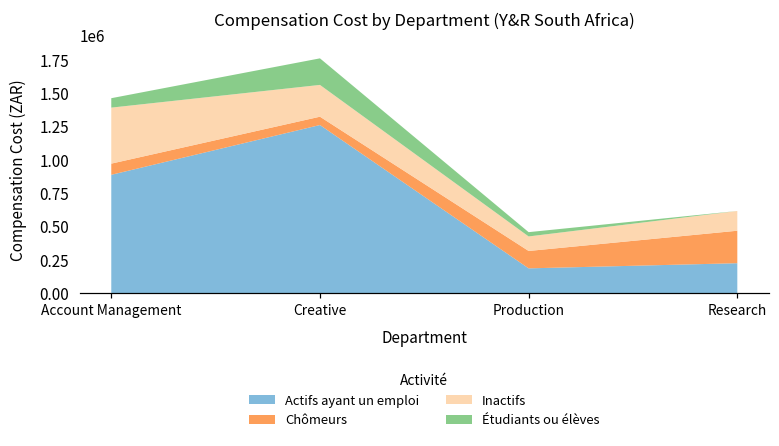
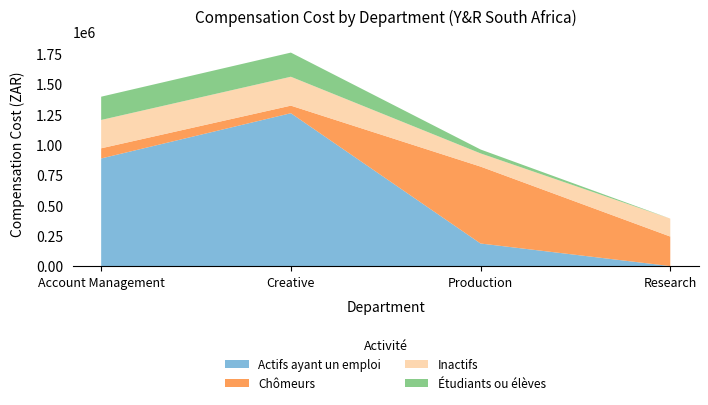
Inactifs, Account Management: 420000 -> 230000
Étudiants ou élèves, Account Management: 70000 -> 190000
Chômeurs, Production: 130000 -> 630000
Actifs ayant un emploi, Research: 220000 -> 0
